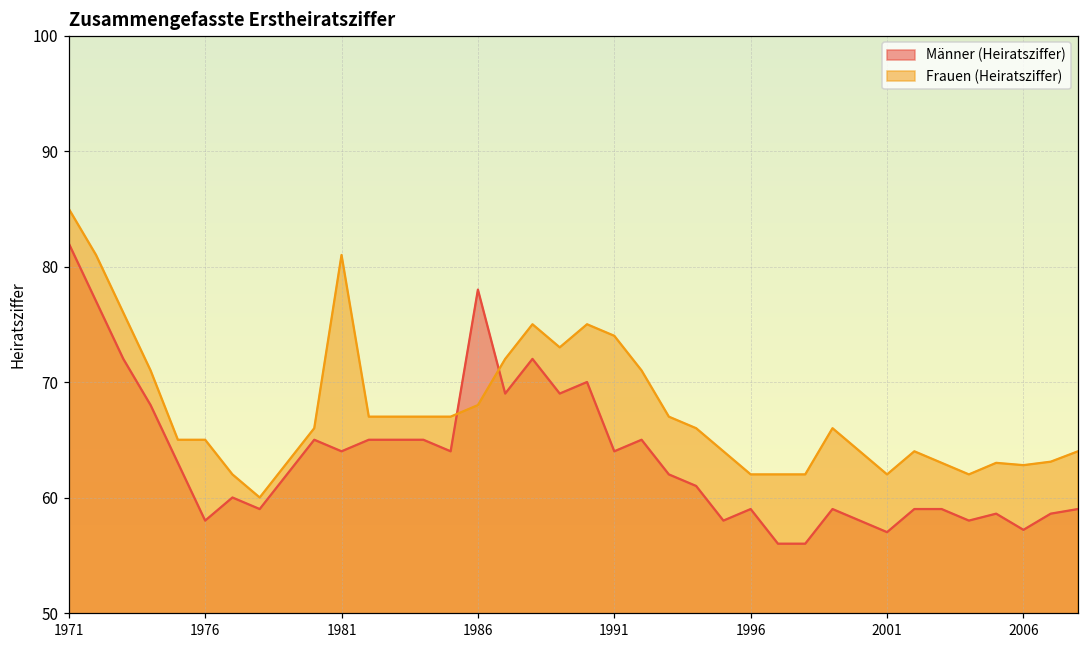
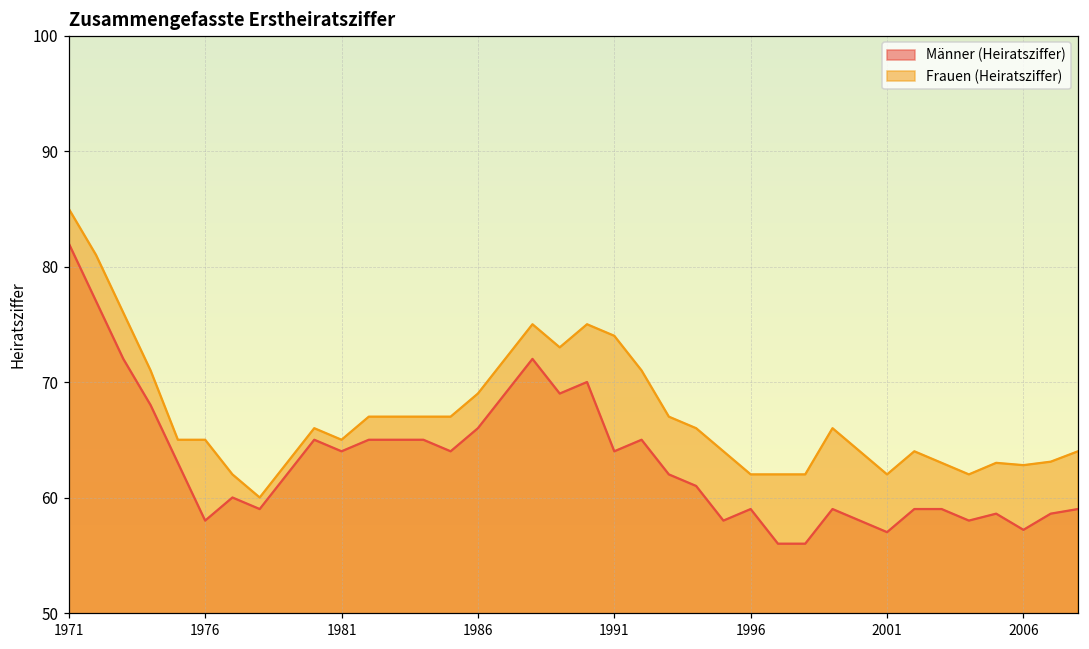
Frauen (Heiratsziffer), 1981: 81 -> 65
Männer (Heiratsziffer), 1986: 78 -> 66
Frauen (Heiratsziffer), 1986: 68 -> 69
